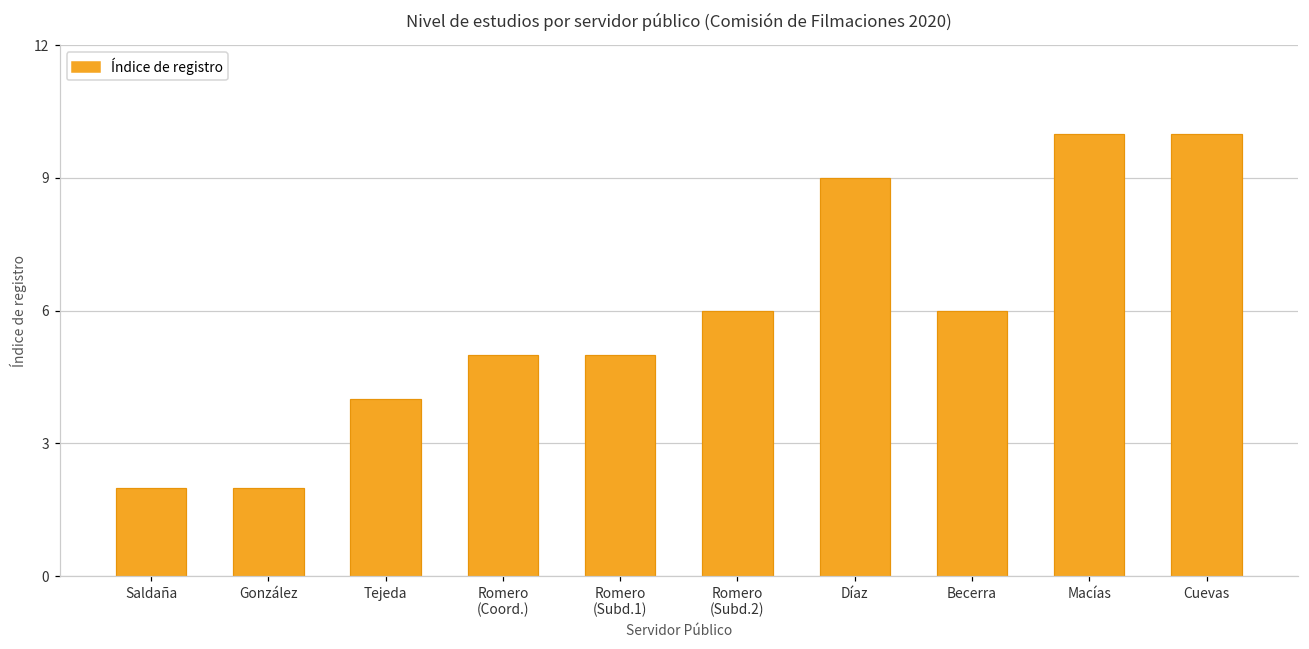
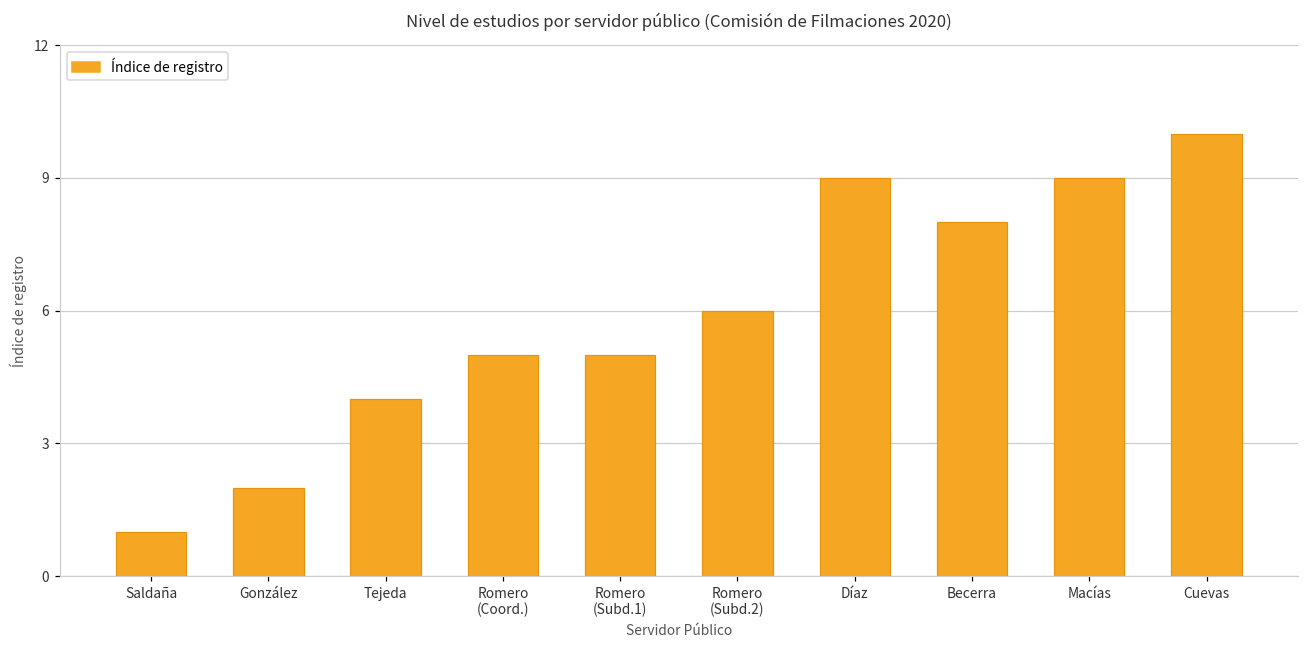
Saldaña: 2 -> 1
Becerra: 6 -> 8
Macías: 10 -> 9
